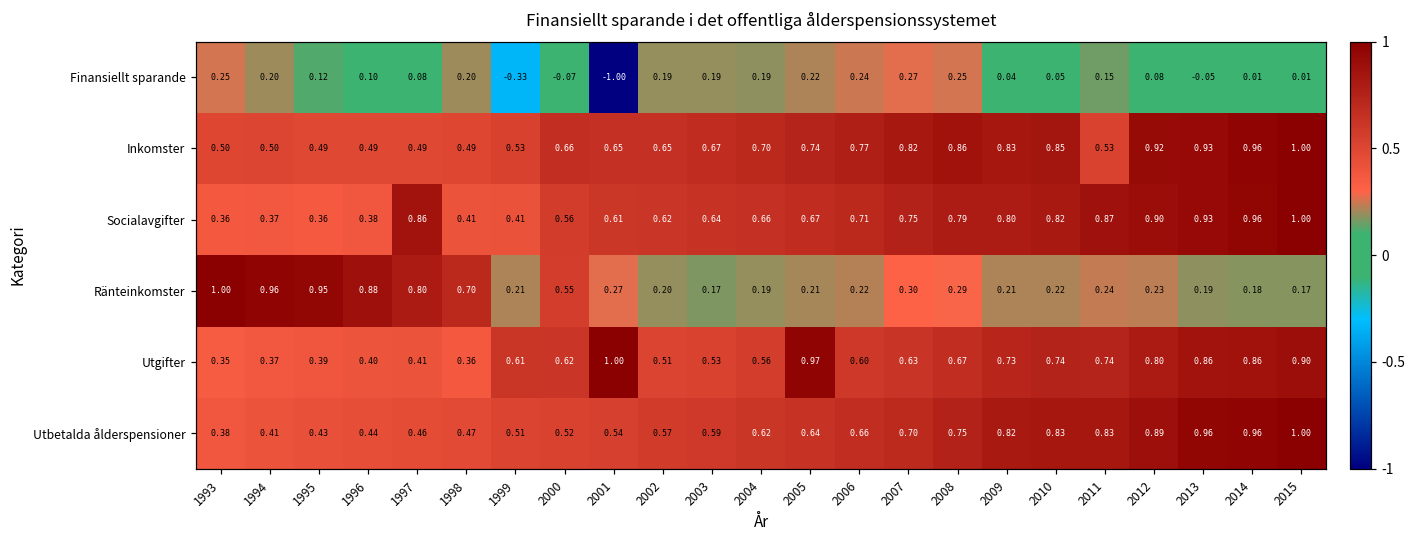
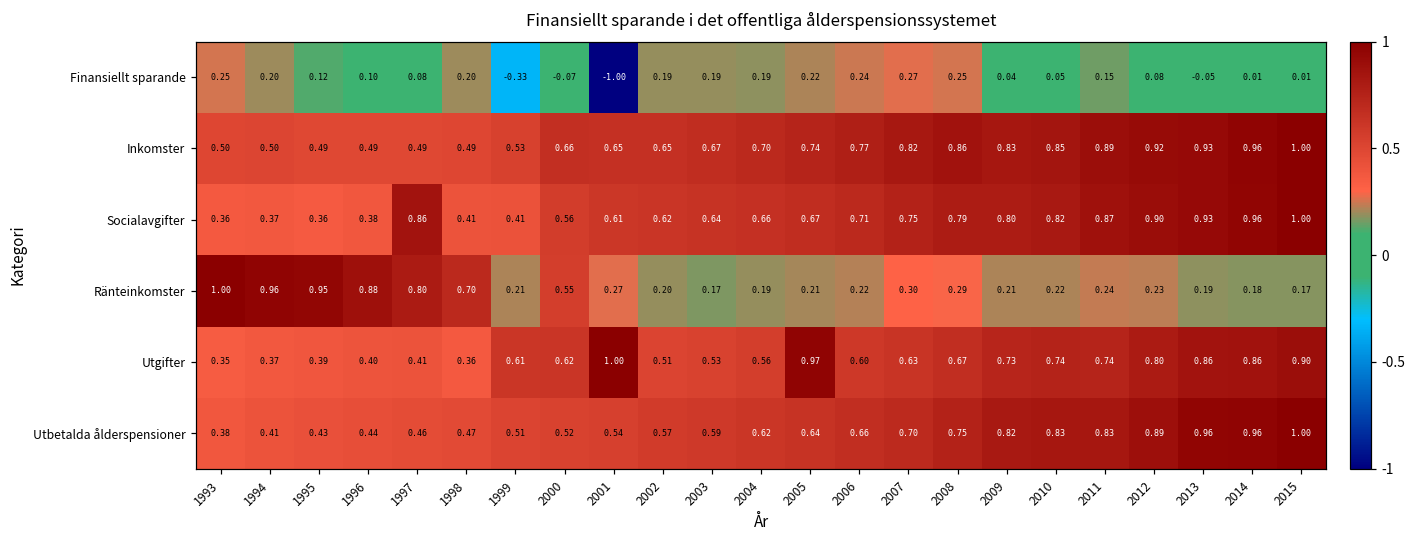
Inkomster, 2011: 0.53 -> 0.89
